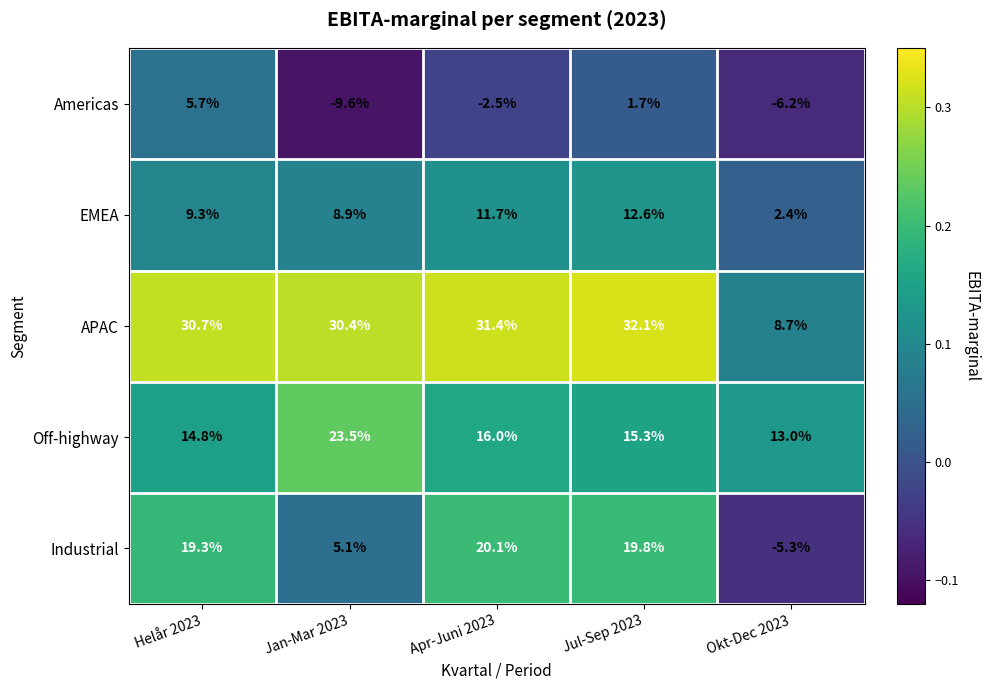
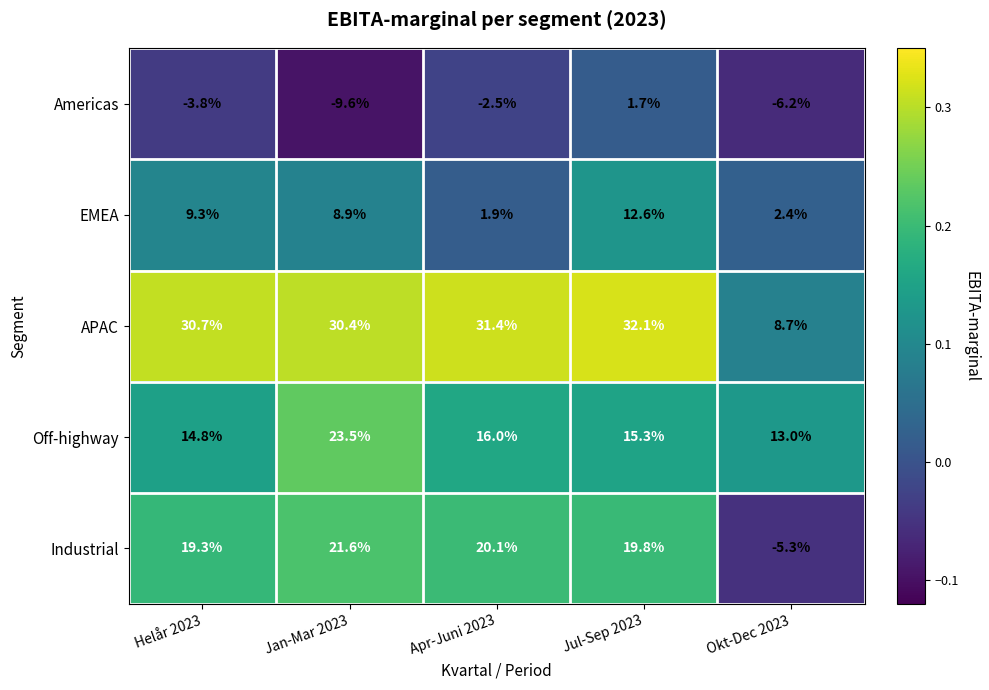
Americas, Helår 2023: 5.7% -> -3.8%
EMEA, Apr-Juni 2023: 11.7% -> 1.9%
Industrial, Jan-Mar 2023: 5.1% -> 21.6%
